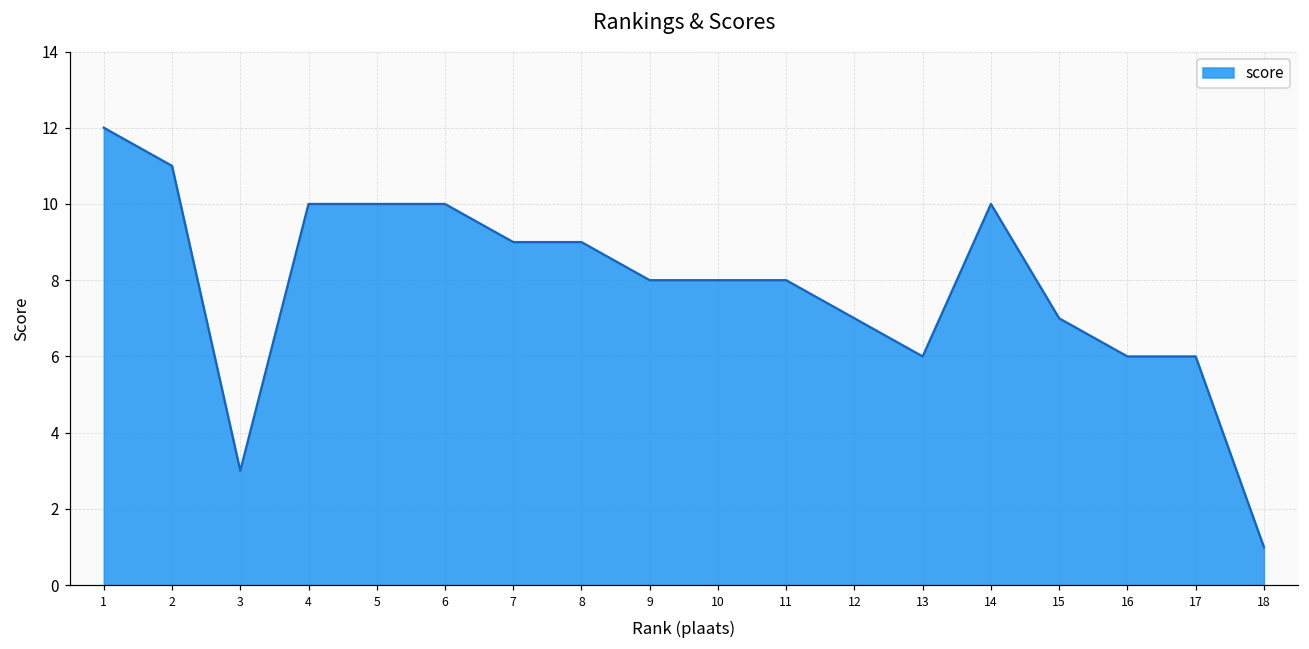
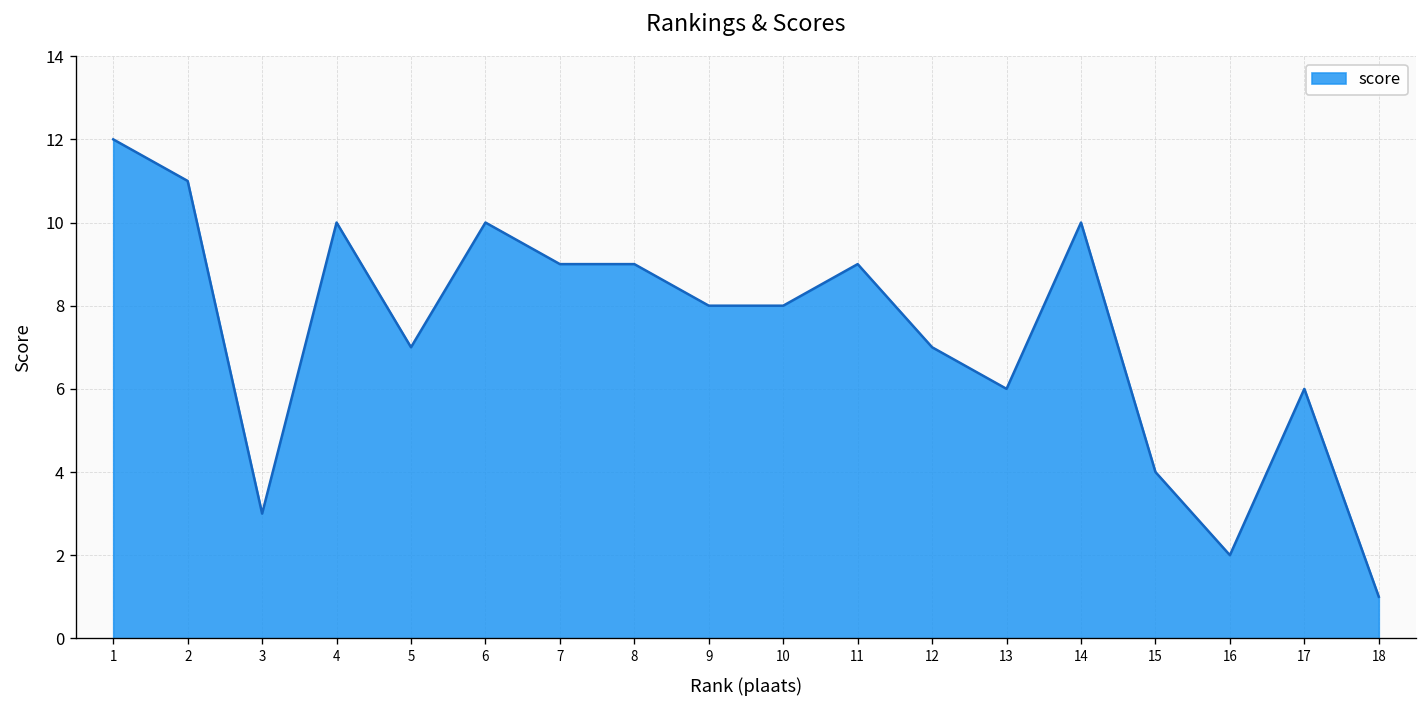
5: 10 -> 7
11: 8 -> 9
15: 7 -> 4
16: 6 -> 2
